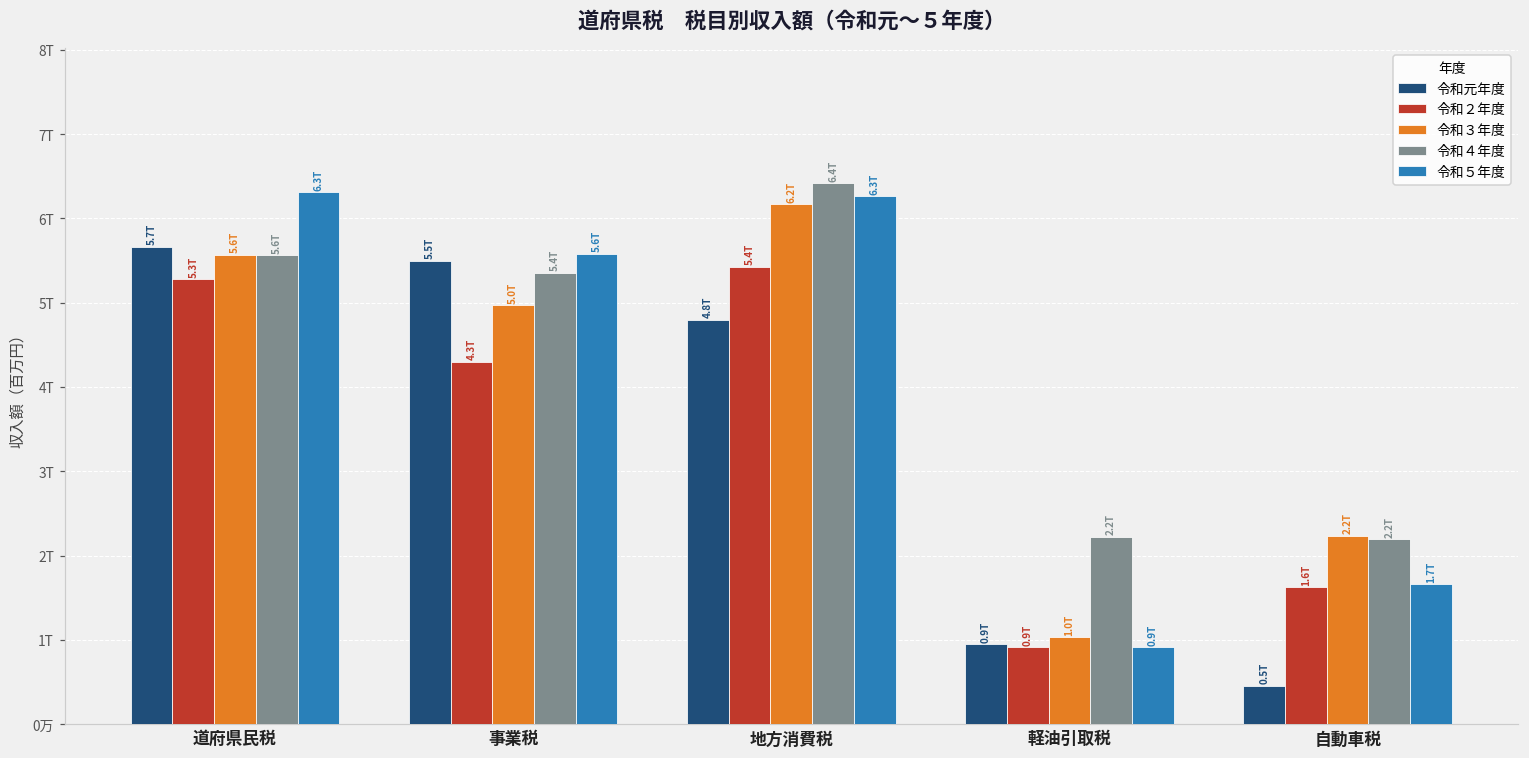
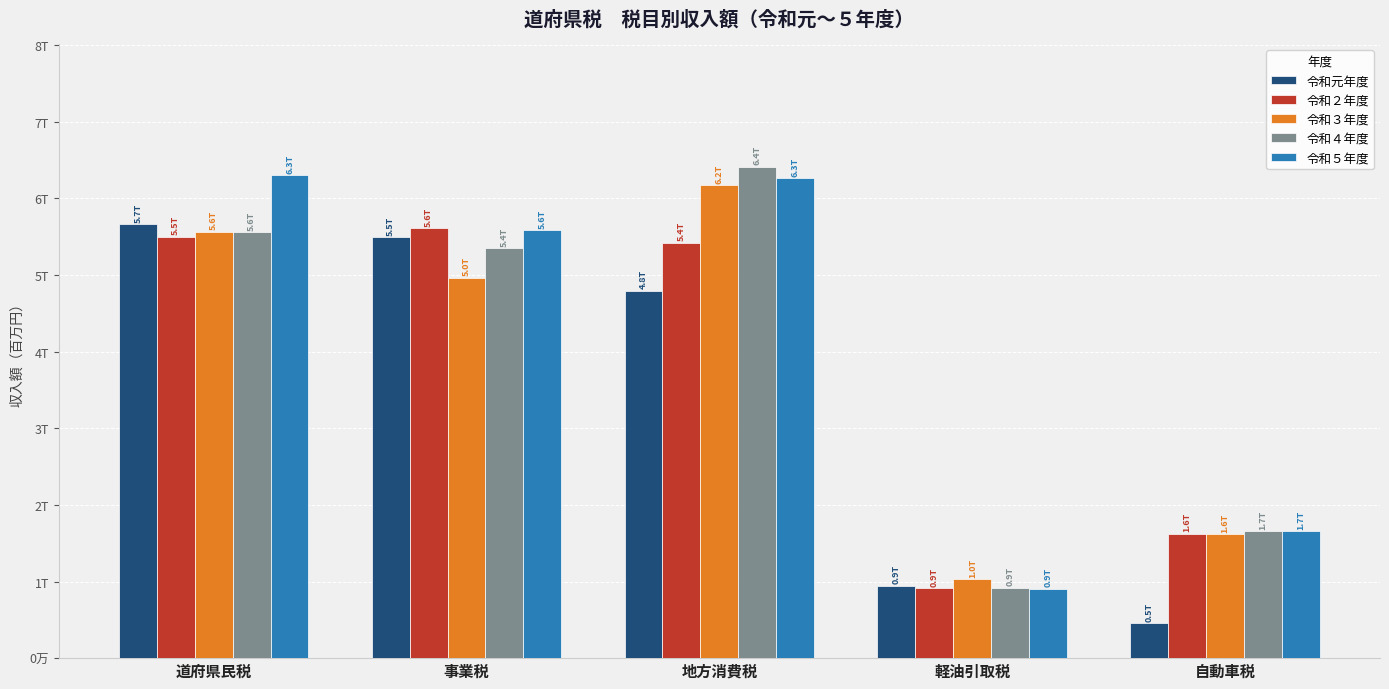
令和２年度, 道府県民税: 5.3T -> 5.5T
令和２年度, 事業税: 4.3T -> 5.6T
令和４年度, 軽油引取税: 2.2T -> 0.9T
令和３年度, 自動車税: 2.2T -> 1.6T
令和４年度, 自動車税: 2.2T -> 1.7T
